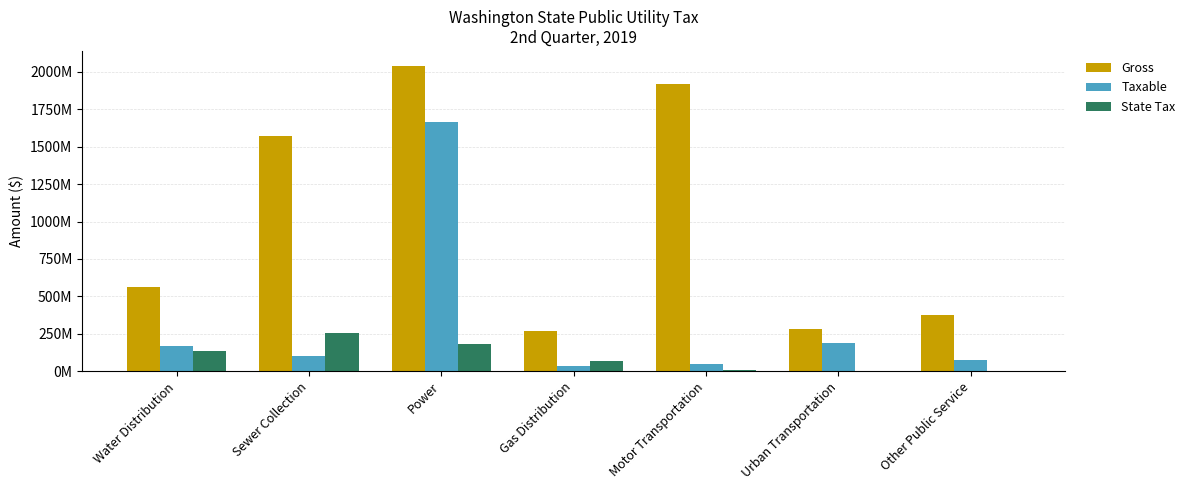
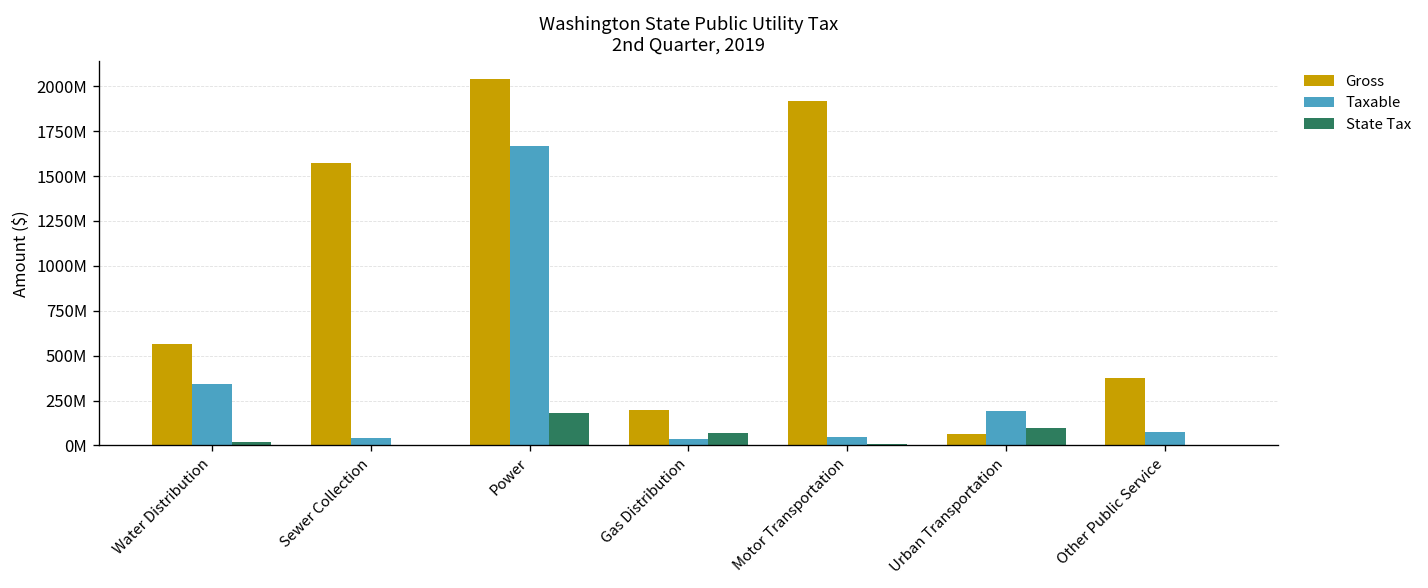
Taxable, Water Distribution: 170000000 -> 340000000
State Tax, Water Distribution: 140000000 -> 20000000
Taxable, Sewer Collection: 100000000 -> 40000000
State Tax, Sewer Collection: 260000000 -> 0
Gross, Gas Distribution: 270000000 -> 200000000
Gross, Urban Transportation: 280000000 -> 60000000
State Tax, Urban Transportation: 0 -> 100000000
